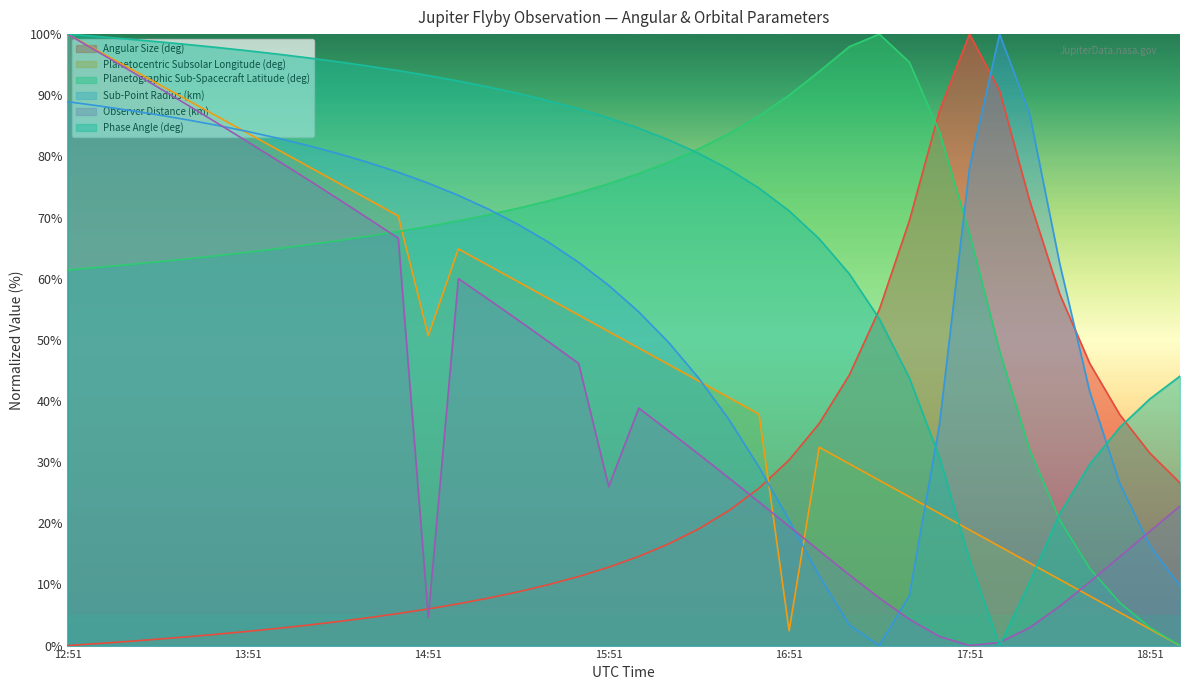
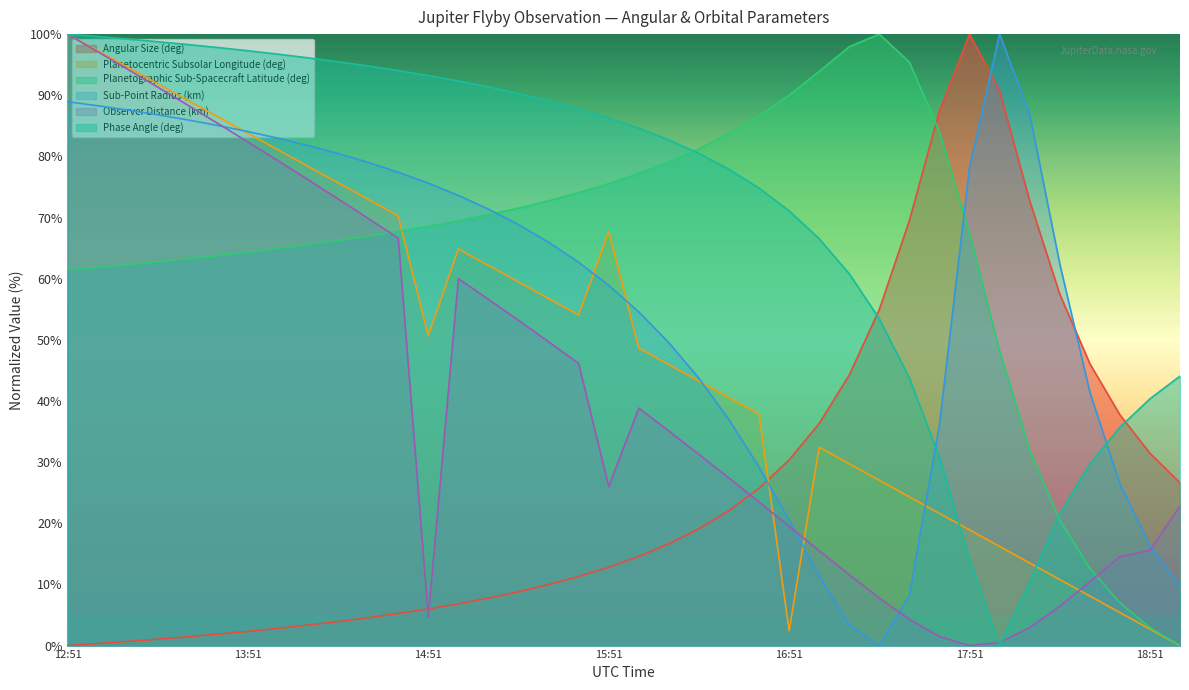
Planetocentric Subsolar Longitude (deg), 15:51: 51% -> 68%
Observer Distance (km), 18:51: 19% -> 16%
